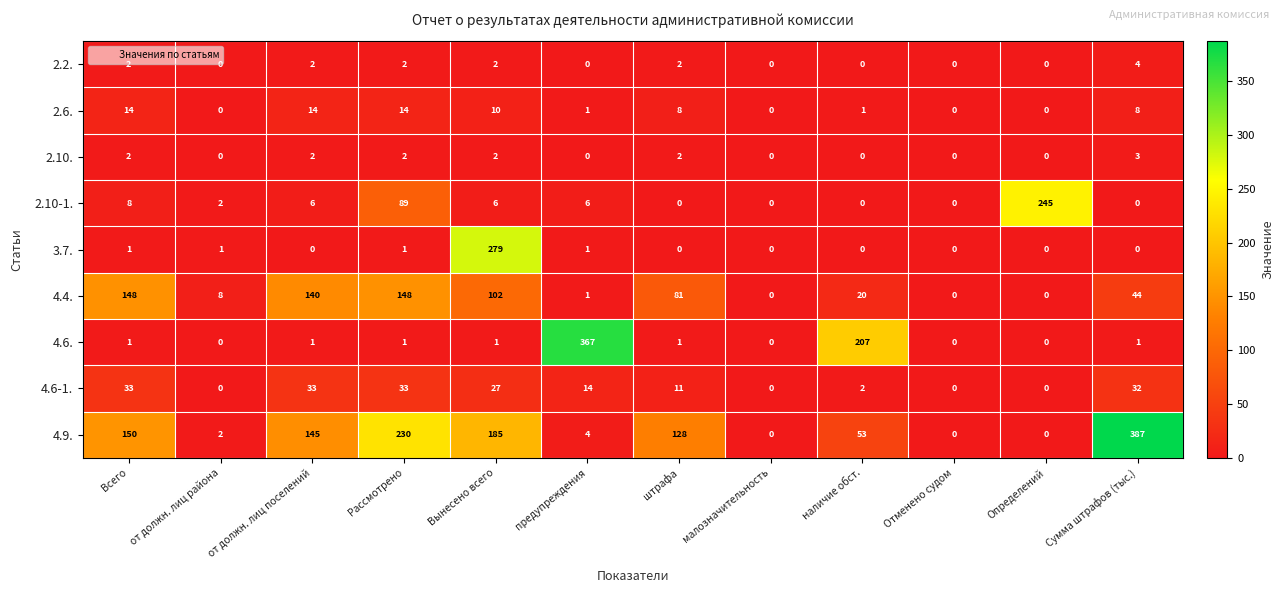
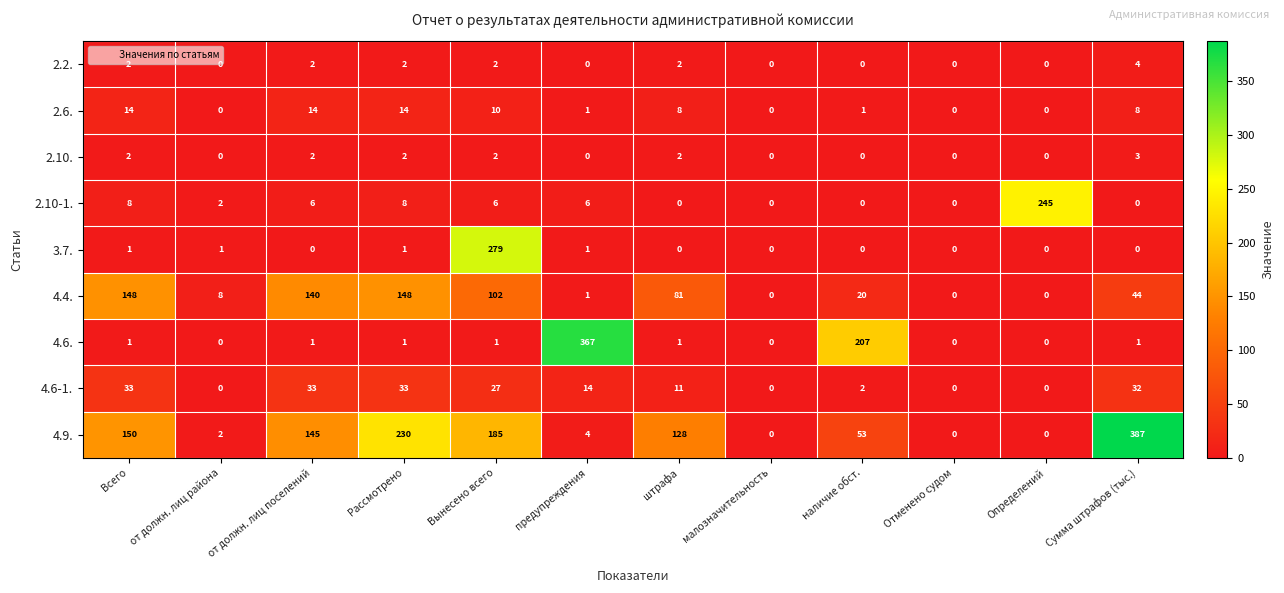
2.10-1., Рассмотрено: 89 -> 8
